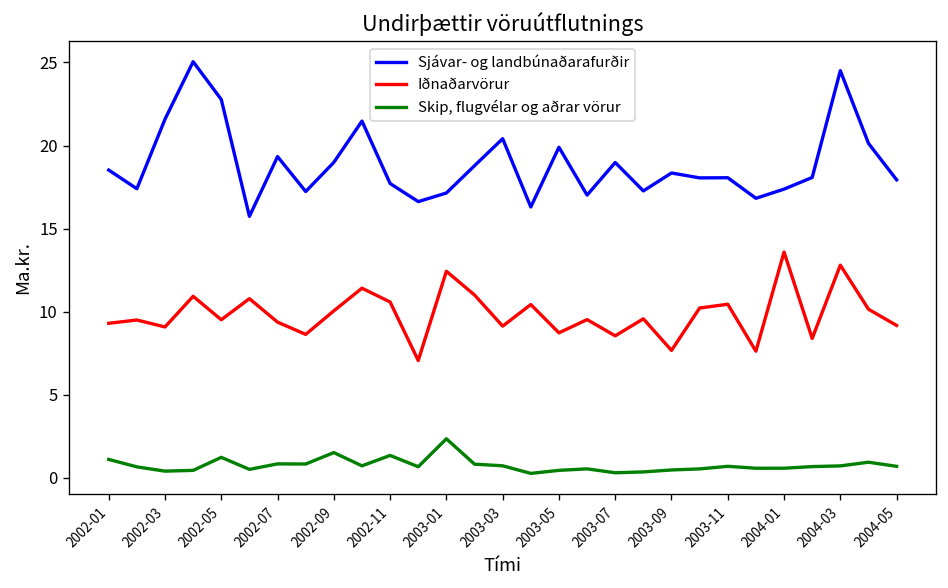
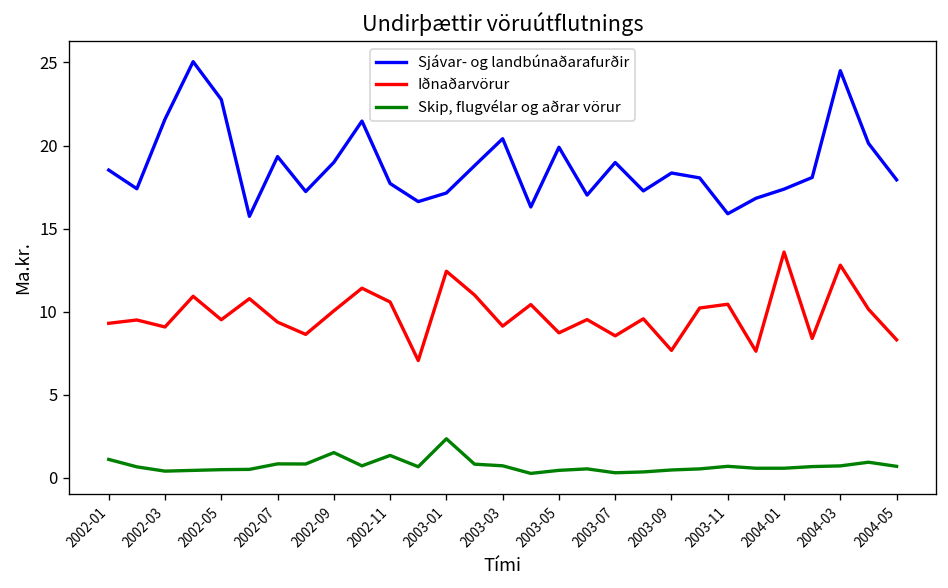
Skip, flugvélar og aðrar vörur, 2002-05: 1.2 -> 0.5
Sjávar- og landbúnaðarafurðir, 2003-11: 18.1 -> 15.9
Iðnaðarvörur, 2004-05: 9.2 -> 8.3
